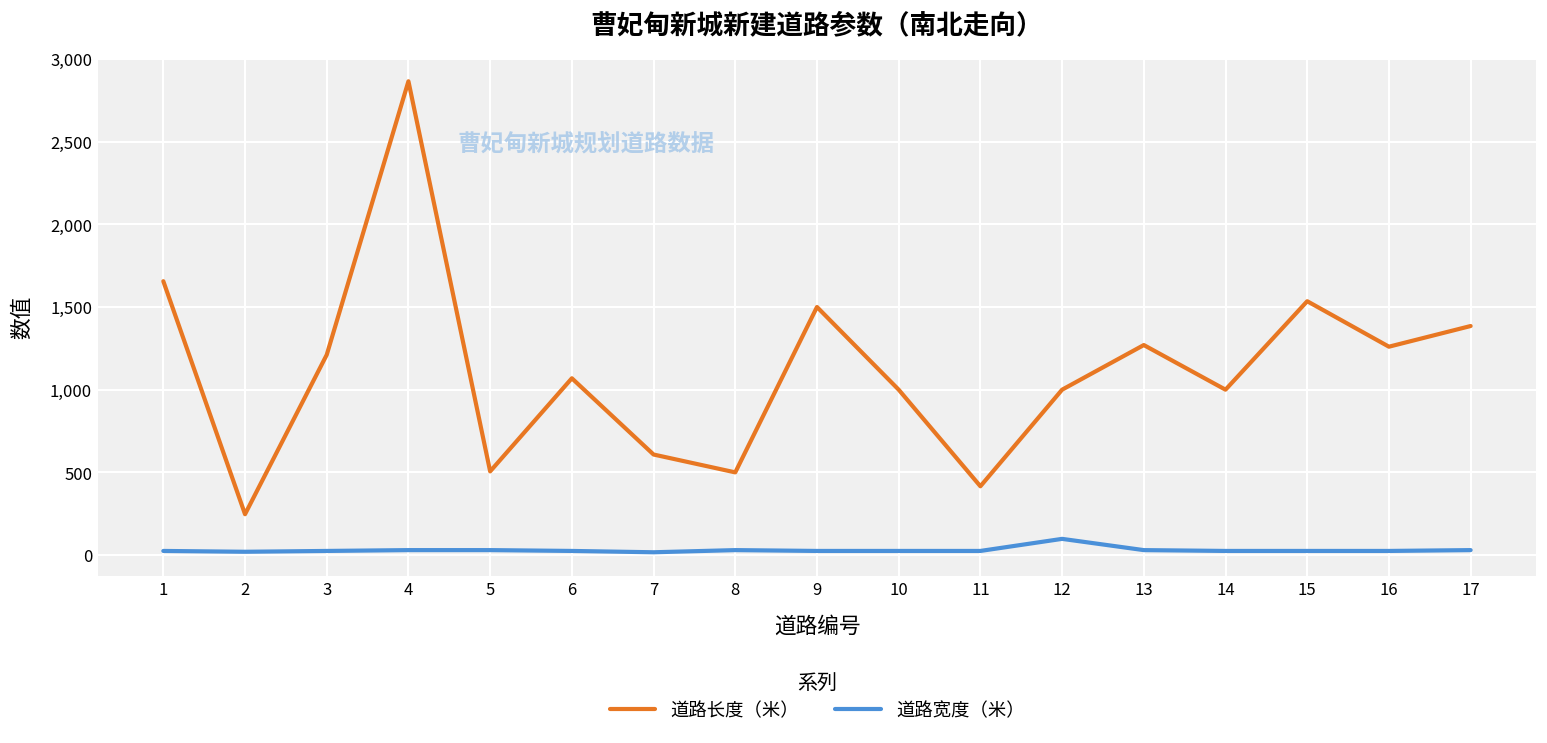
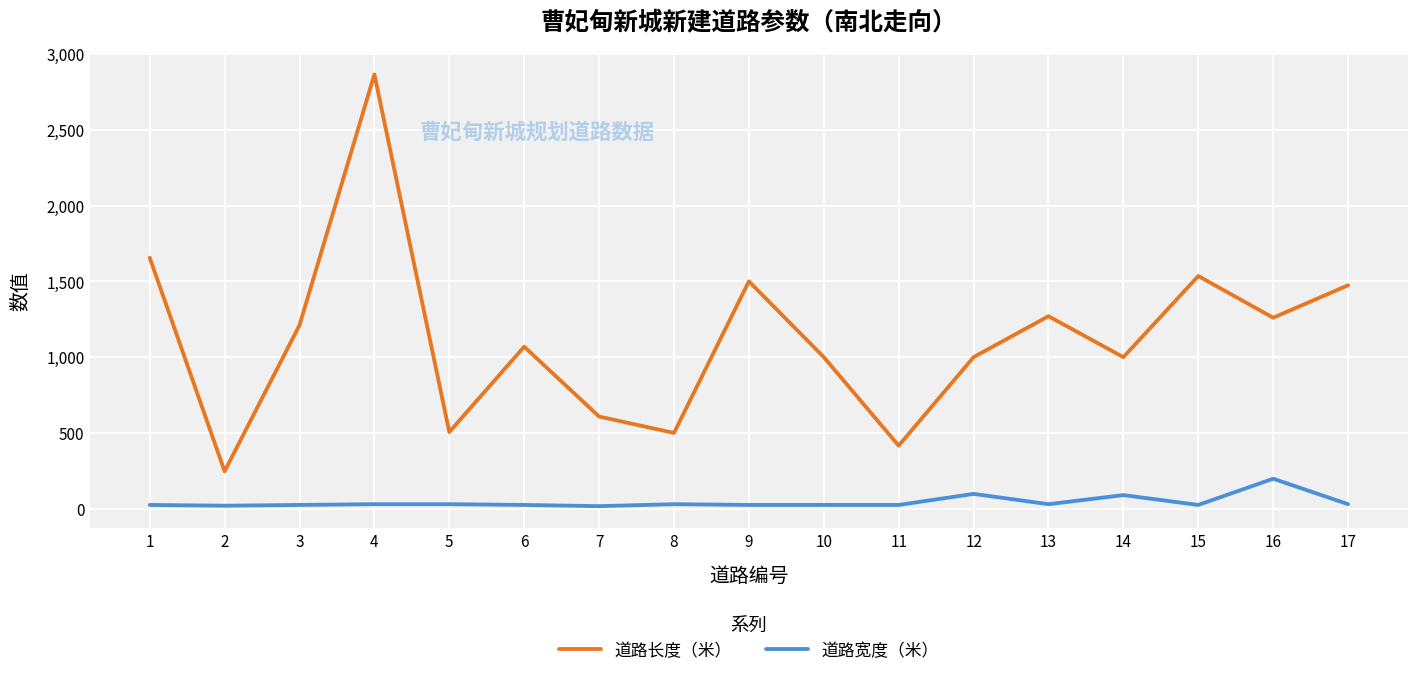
道路宽度（米）, 14: 30 -> 90
道路宽度（米）, 16: 30 -> 200
道路长度（米）, 17: 1,390 -> 1,470
